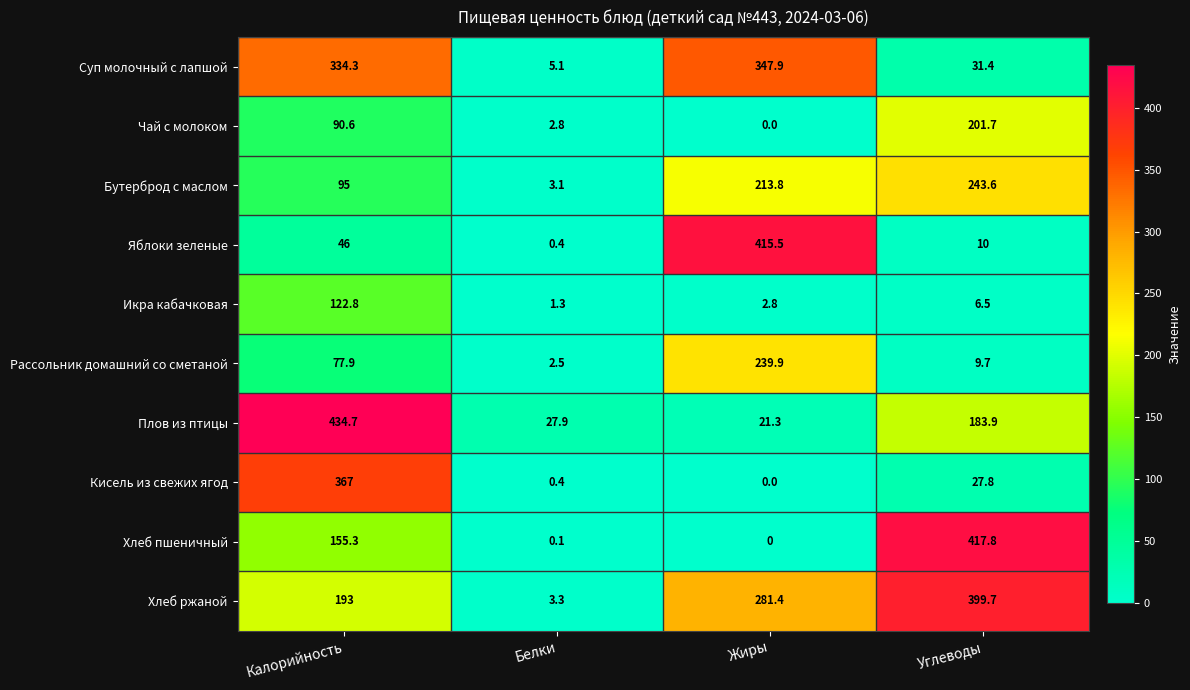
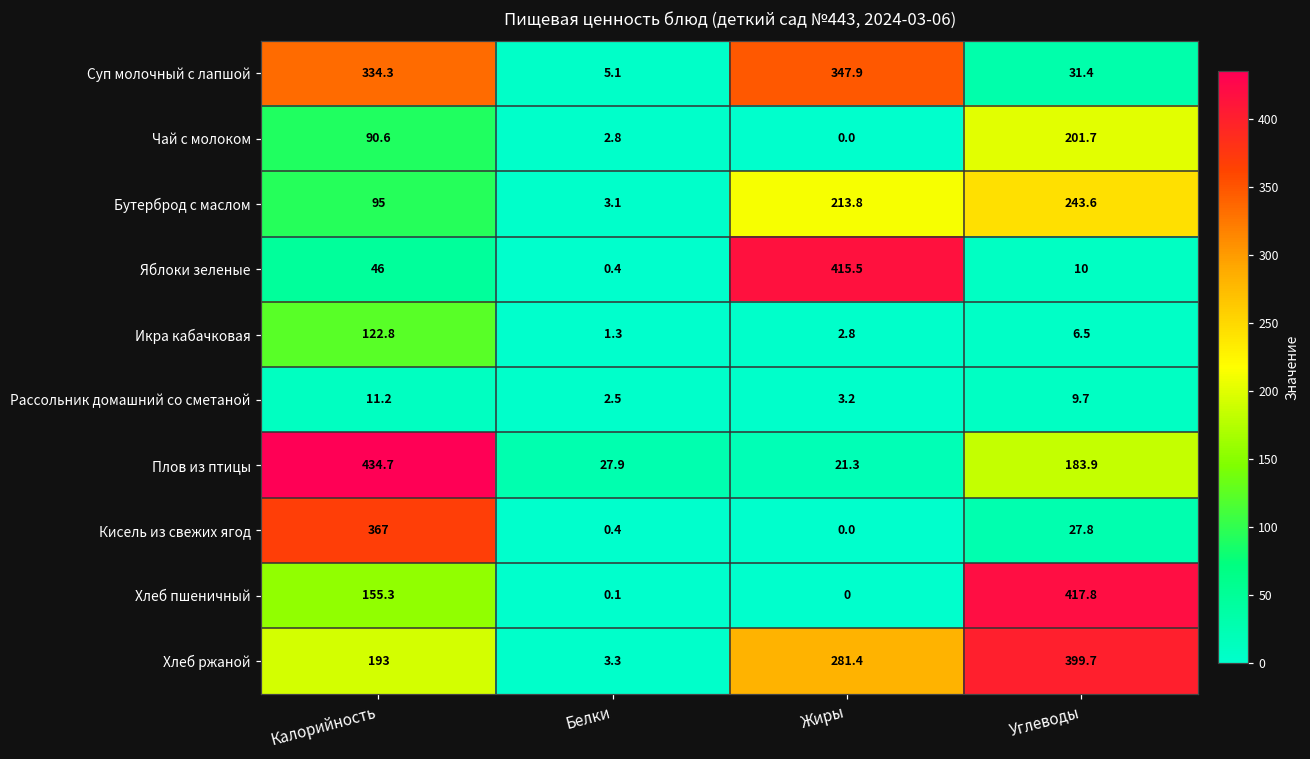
Рассольник домашний со сметаной, Калорийность: 77.9 -> 11.2
Рассольник домашний со сметаной, Жиры: 239.9 -> 3.2
